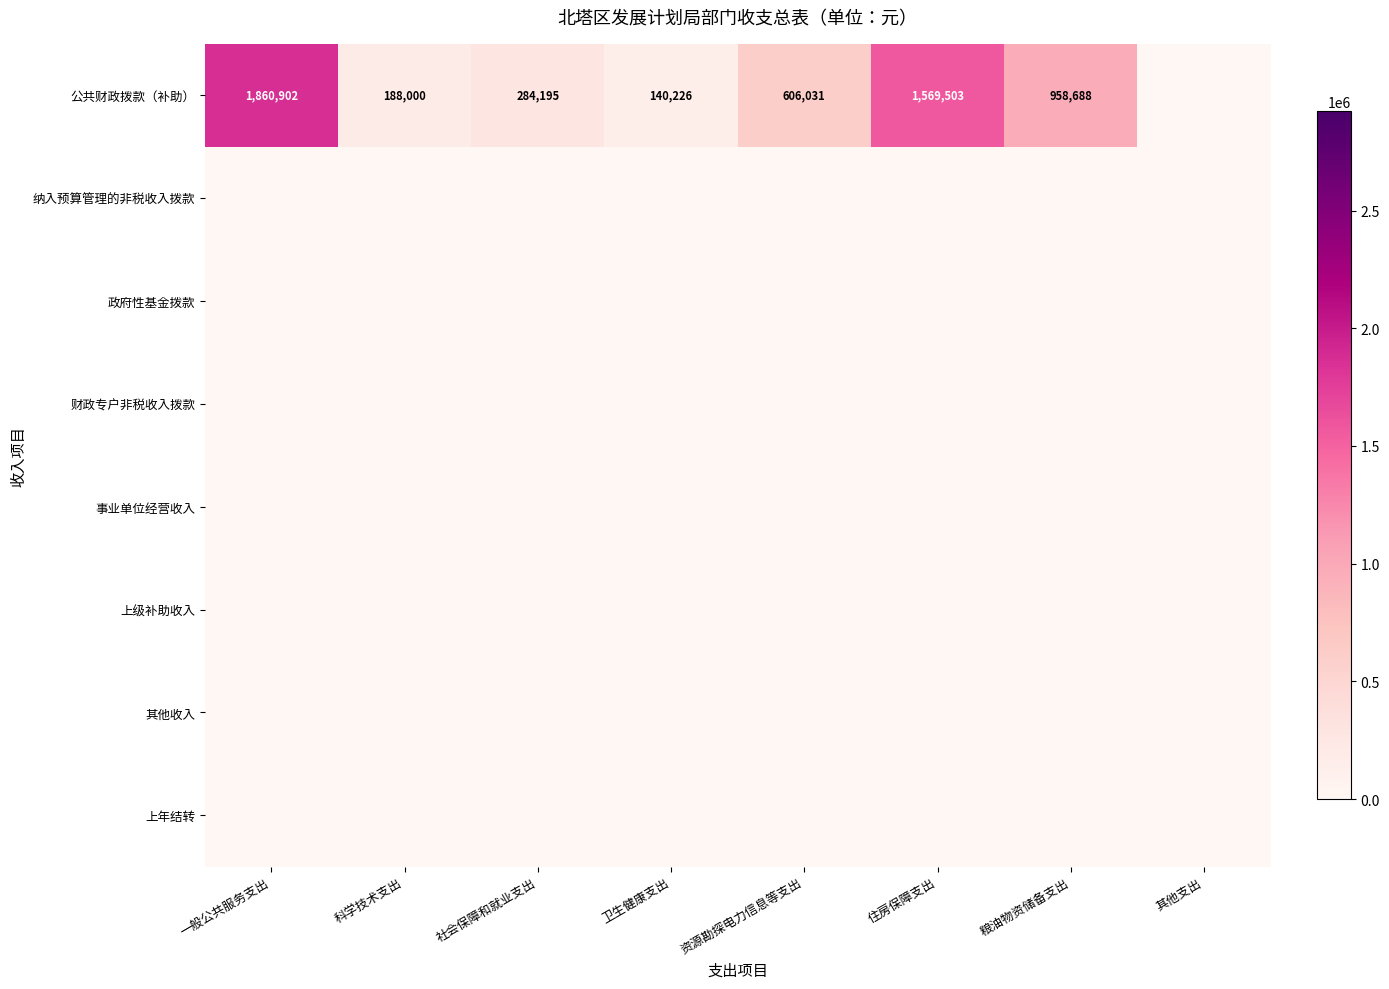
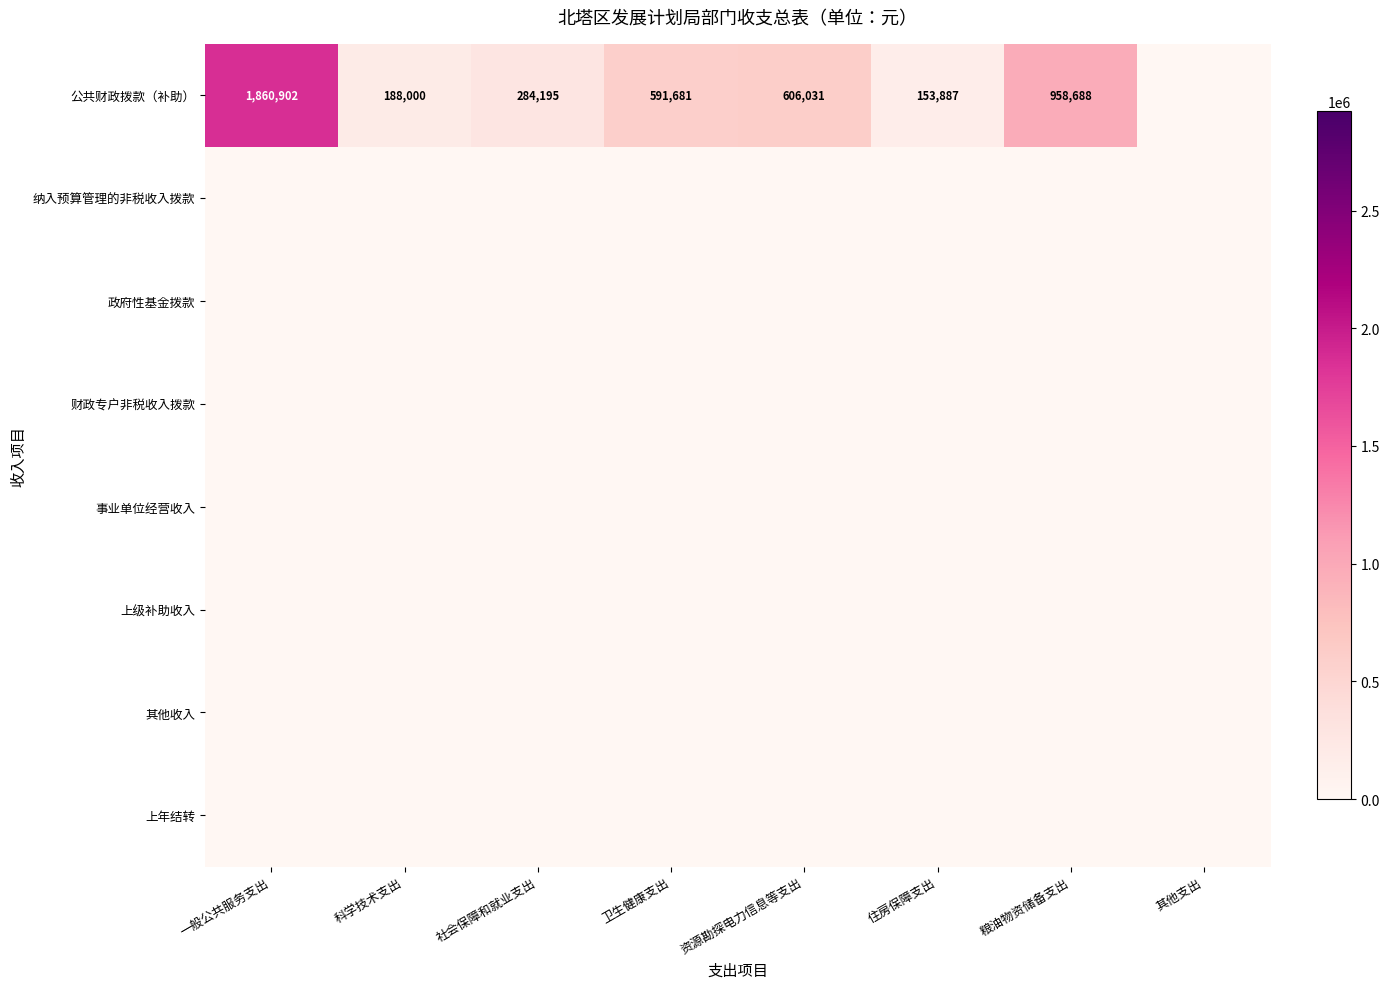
公共财政拨款（补助）, 卫生健康支出: 140,226 -> 591,681
公共财政拨款（补助）, 住房保障支出: 1,569,503 -> 153,887
